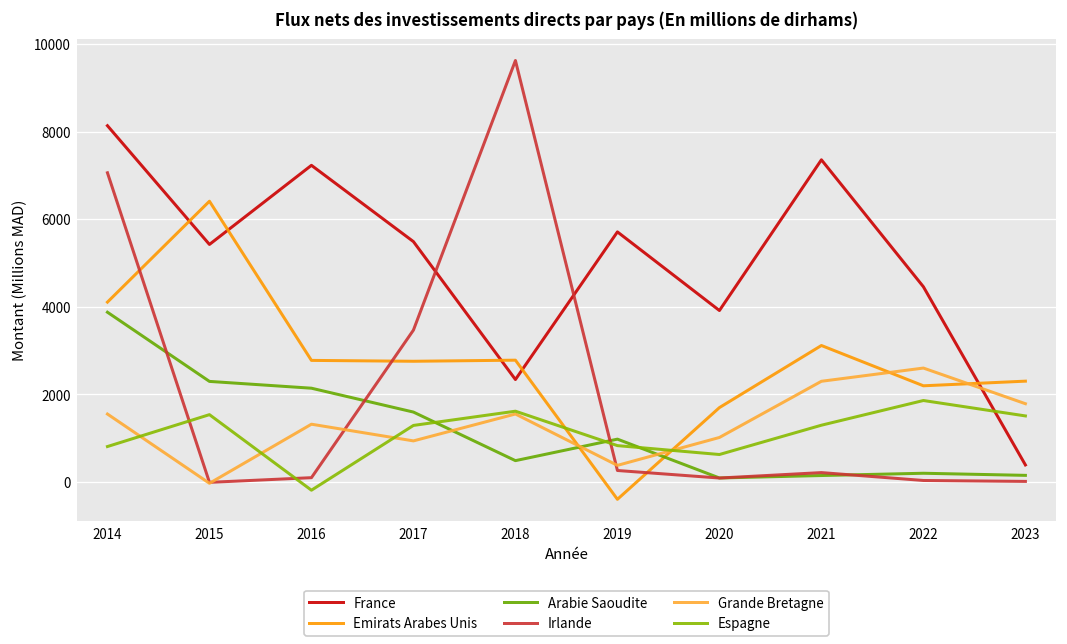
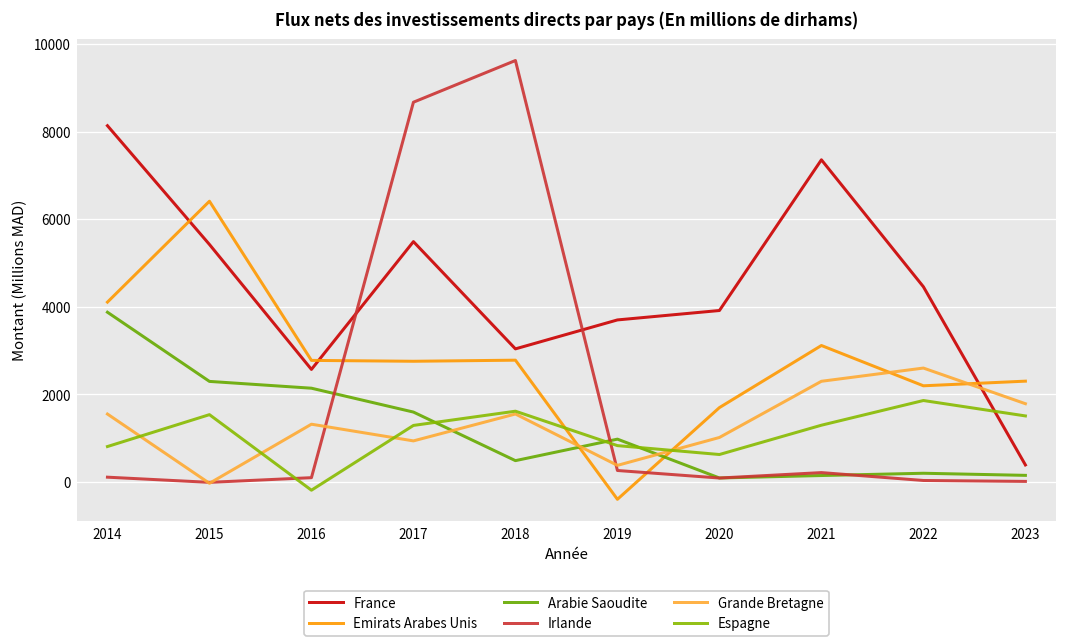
Irlande, 2014: 7100 -> 100
France, 2016: 7200 -> 2600
Irlande, 2017: 3500 -> 8700
France, 2018: 2300 -> 3000
France, 2019: 5700 -> 3700
